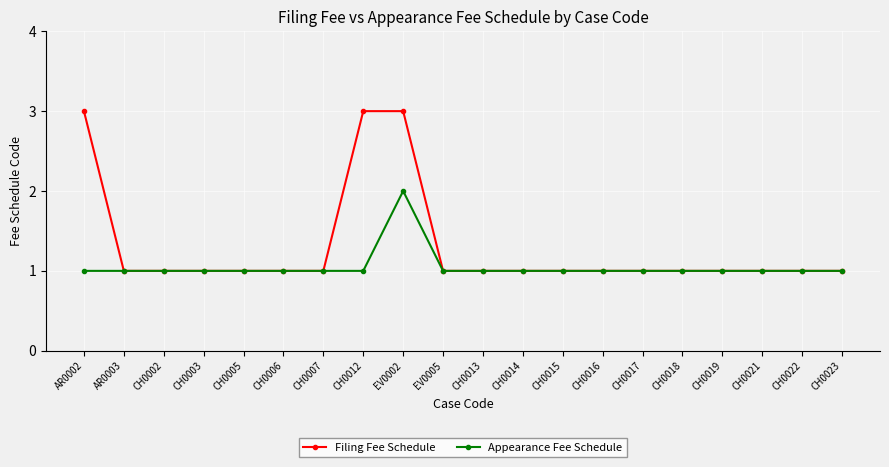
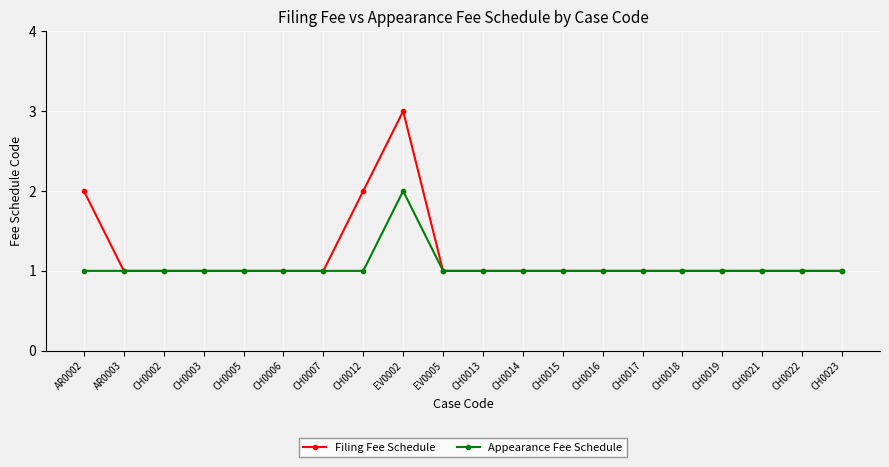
Filing Fee Schedule, AR0002: 3 -> 2
Filing Fee Schedule, CH0012: 3 -> 2
